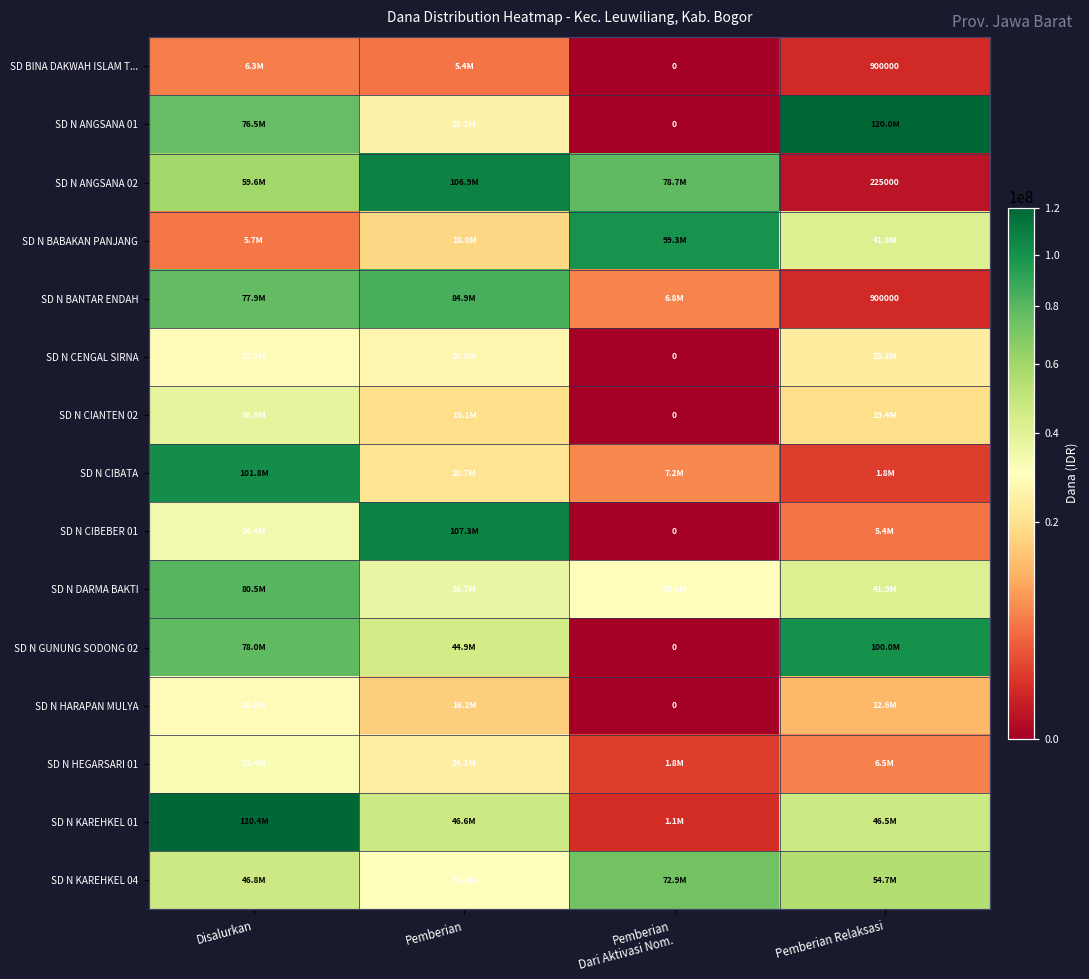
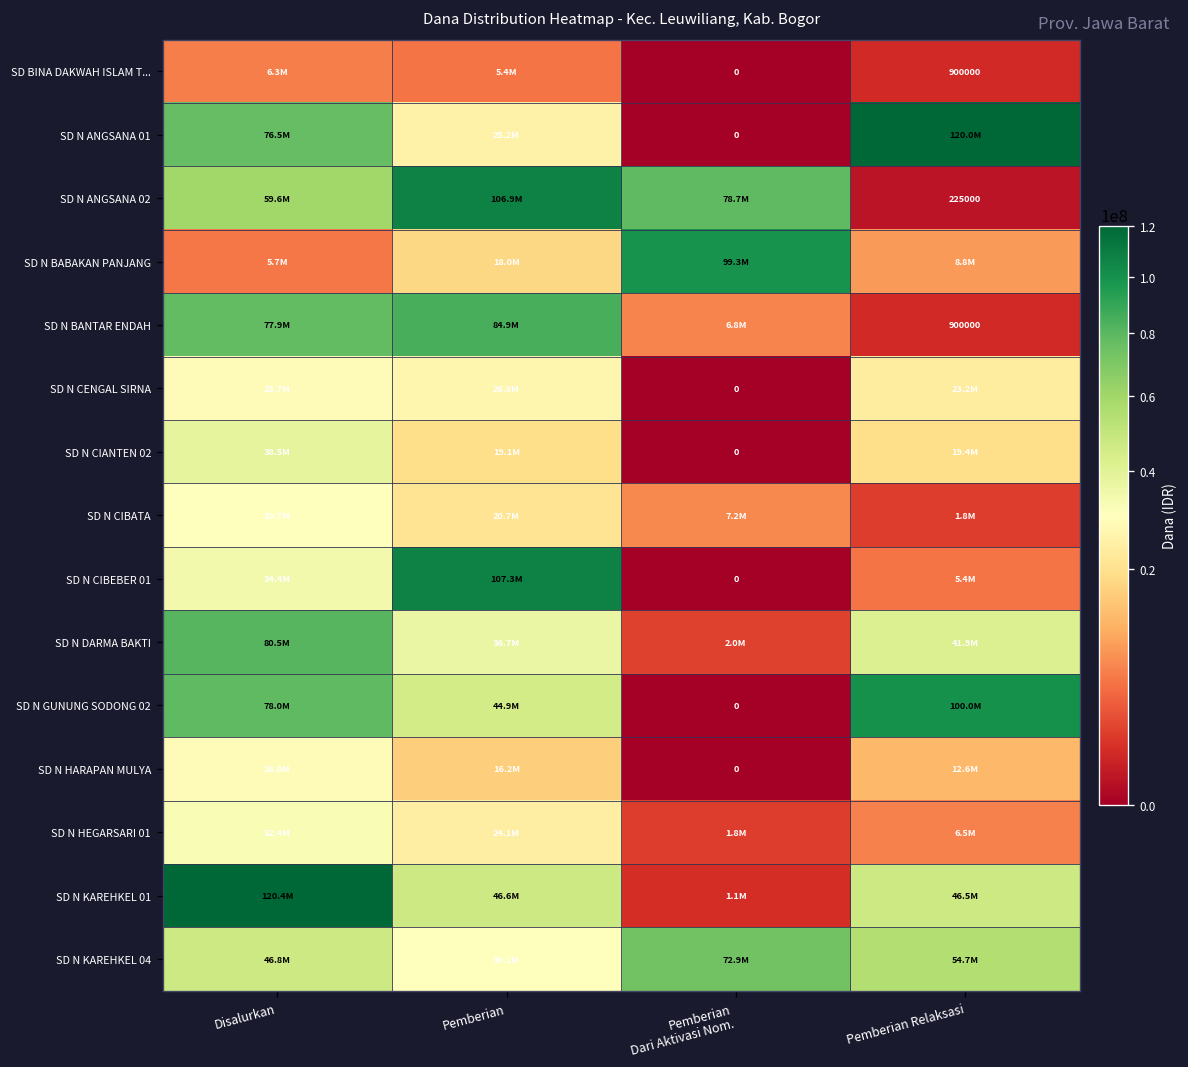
SD N BABAKAN PANJANG, Pemberian Relaksasi: 41.8M -> 8.8M
SD N CIBATA, Disalurkan: 101.8M -> 29.7M
SD N DARMA BAKTI, Pemberian Dari Aktivasi Nom.: 29.4M -> 2.0M
